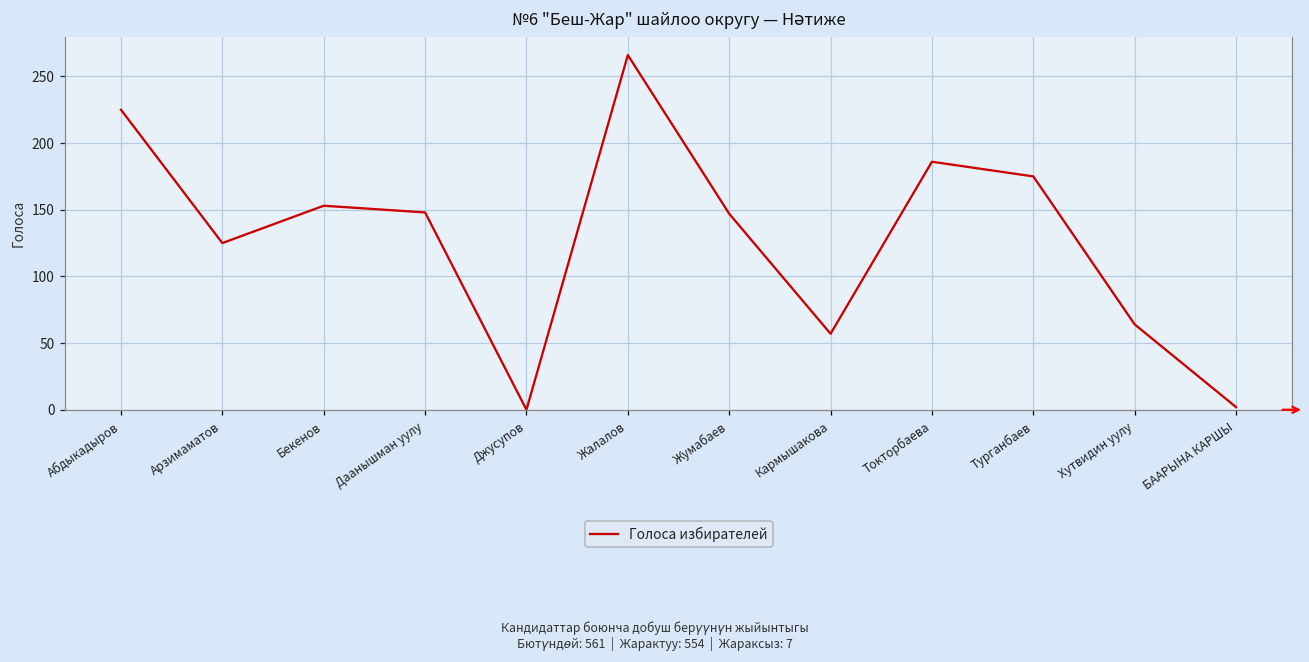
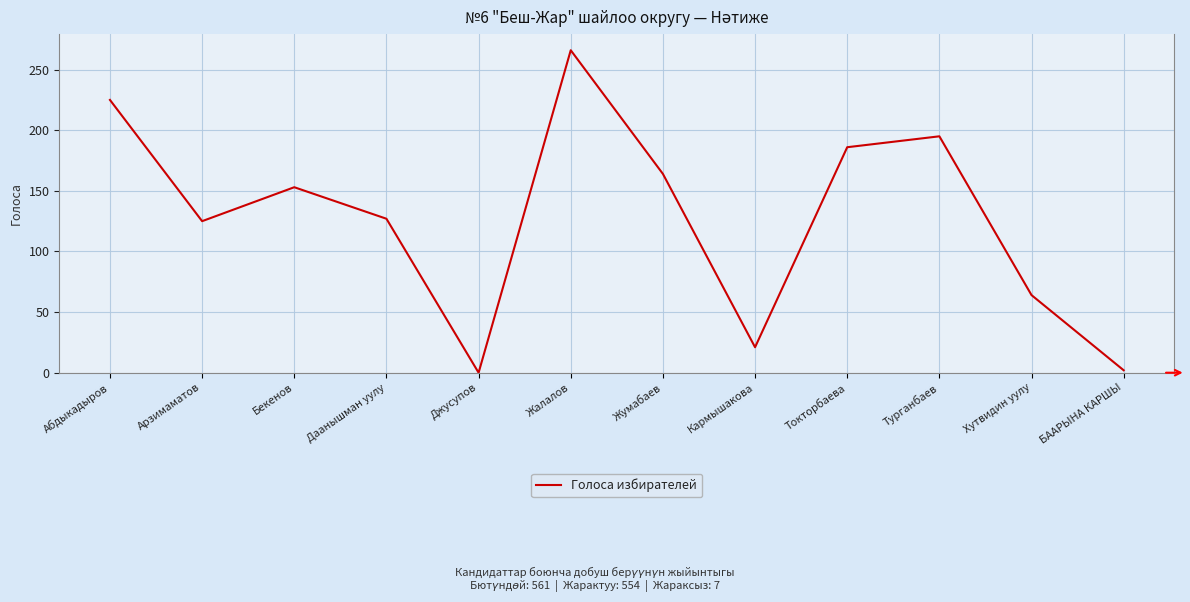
Даанышман уулу: 148 -> 127
Жумабаев: 147 -> 164
Кармышакова: 57 -> 21
Турганбаев: 175 -> 195
